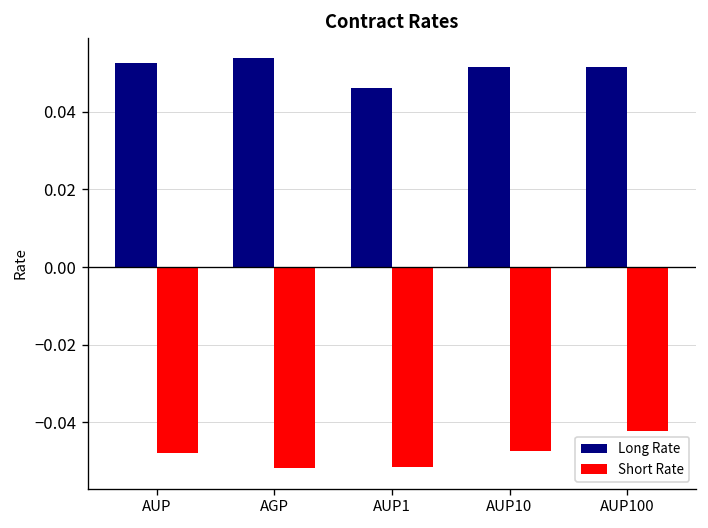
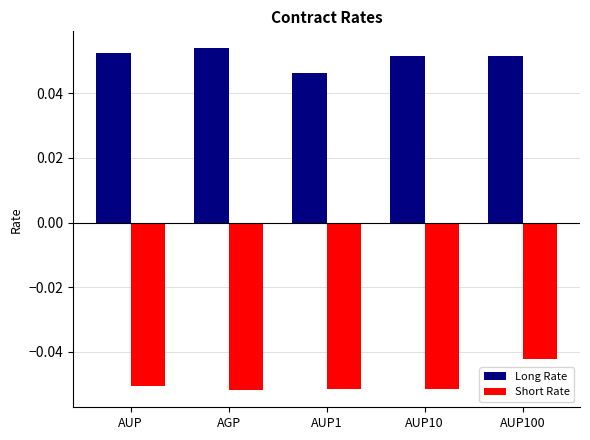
Short Rate, AUP: -0.048 -> -0.050
Short Rate, AUP10: -0.047 -> -0.051
